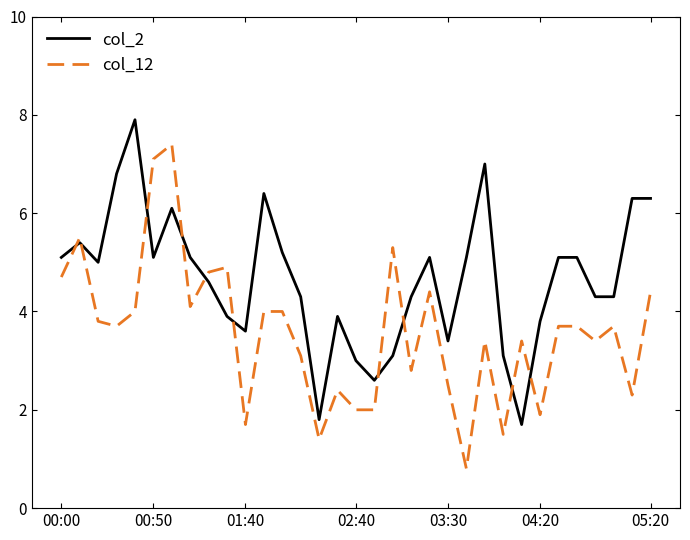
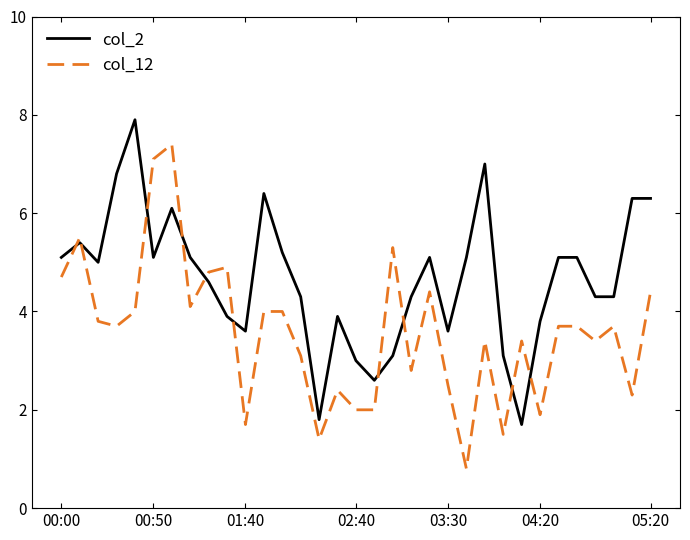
col_2, 03:30: 3.4 -> 3.6
